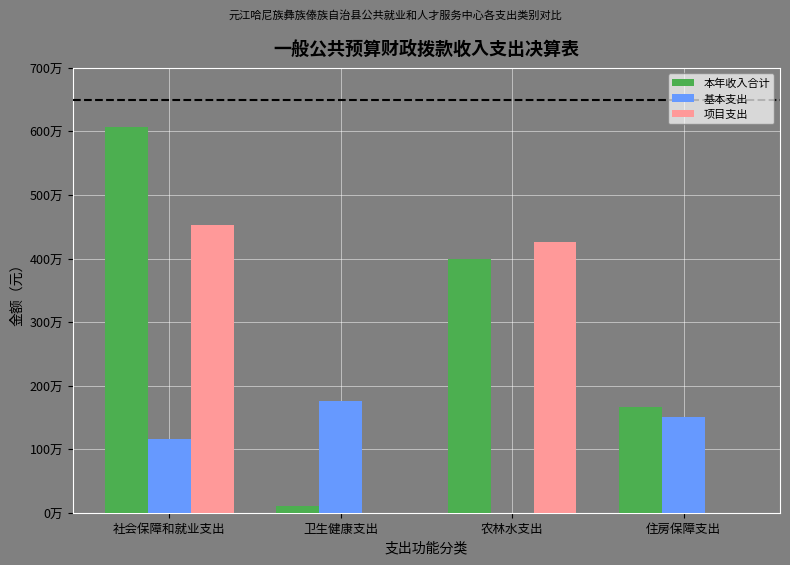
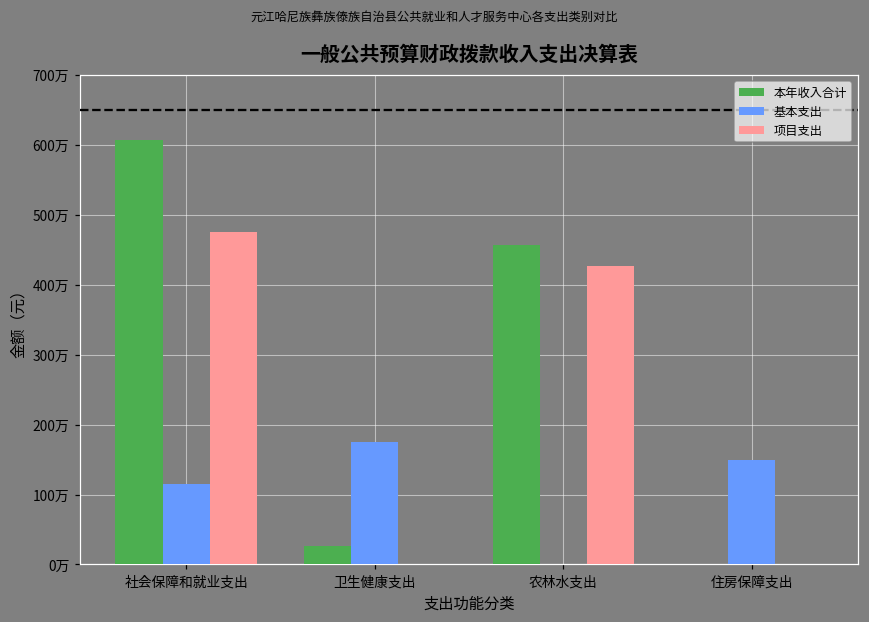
项目支出, 社会保障和就业支出: 450万 -> 480万
本年收入合计, 卫生健康支出: 10万 -> 30万
本年收入合计, 农林水支出: 400万 -> 460万
本年收入合计, 住房保障支出: 170万 -> 0万
